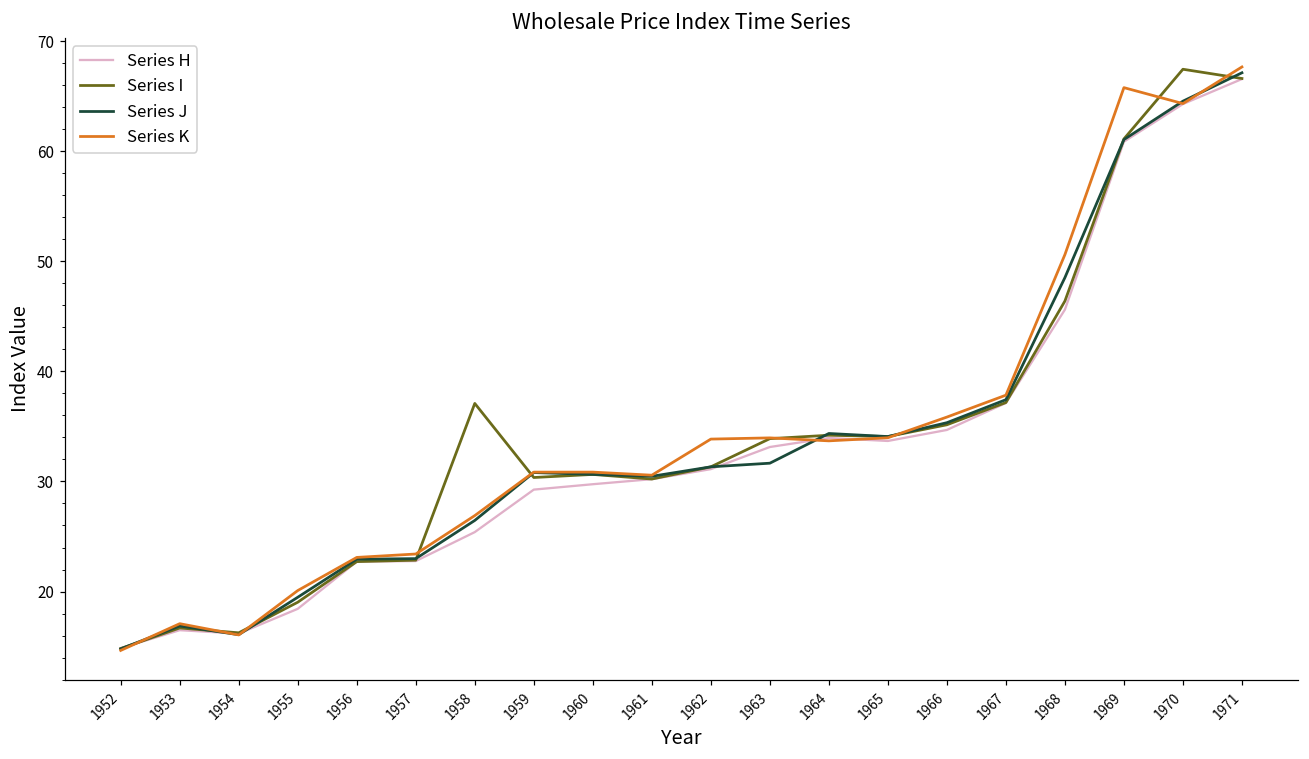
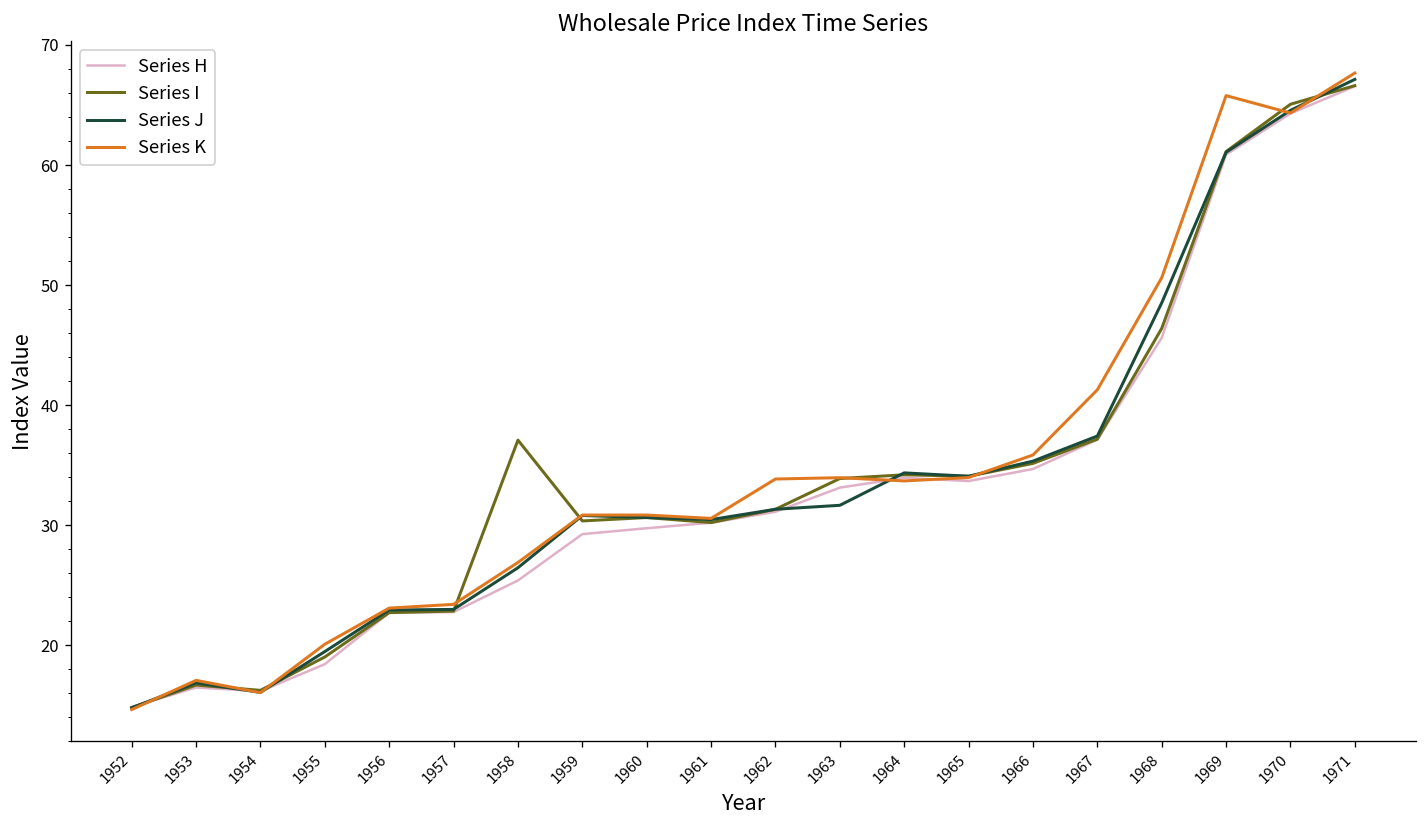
Series K, 1967: 37.8 -> 41.3
Series I, 1970: 67.5 -> 65.1
